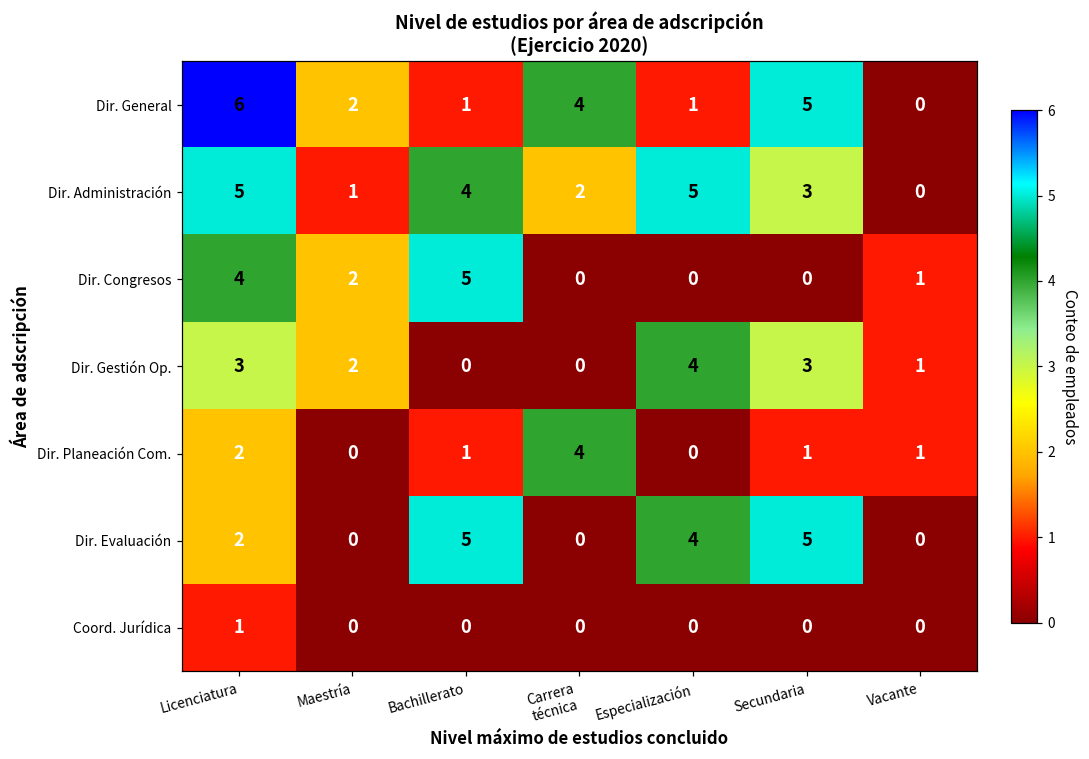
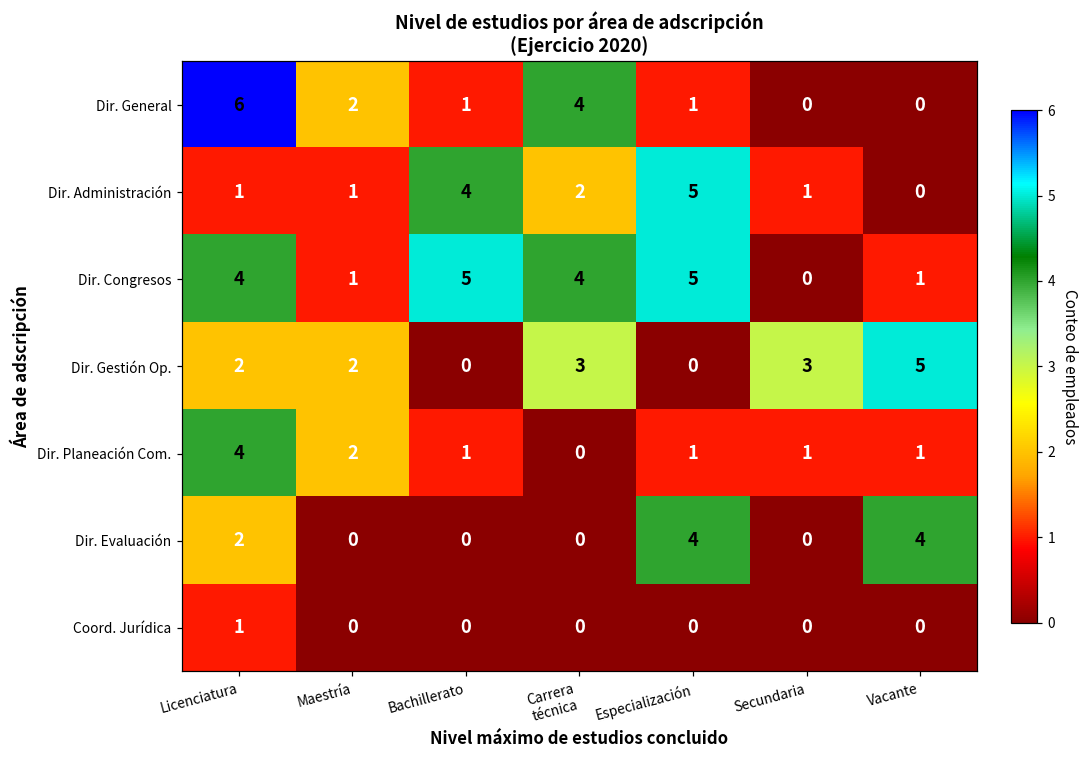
Dir. General, Secundaria: 5 -> 0
Dir. Administración, Licenciatura: 5 -> 1
Dir. Administración, Secundaria: 3 -> 1
Dir. Congresos, Maestría: 2 -> 1
Dir. Congresos, Carrera técnica: 0 -> 4
Dir. Congresos, Especialización: 0 -> 5
Dir. Gestión Op., Licenciatura: 3 -> 2
Dir. Gestión Op., Carrera técnica: 0 -> 3
Dir. Gestión Op., Especialización: 4 -> 0
Dir. Gestión Op., Vacante: 1 -> 5
Dir. Planeación Com., Licenciatura: 2 -> 4
Dir. Planeación Com., Maestría: 0 -> 2
Dir. Planeación Com., Carrera técnica: 4 -> 0
Dir. Planeación Com., Especialización: 0 -> 1
Dir. Evaluación, Bachillerato: 5 -> 0
Dir. Evaluación, Secundaria: 5 -> 0
Dir. Evaluación, Vacante: 0 -> 4
